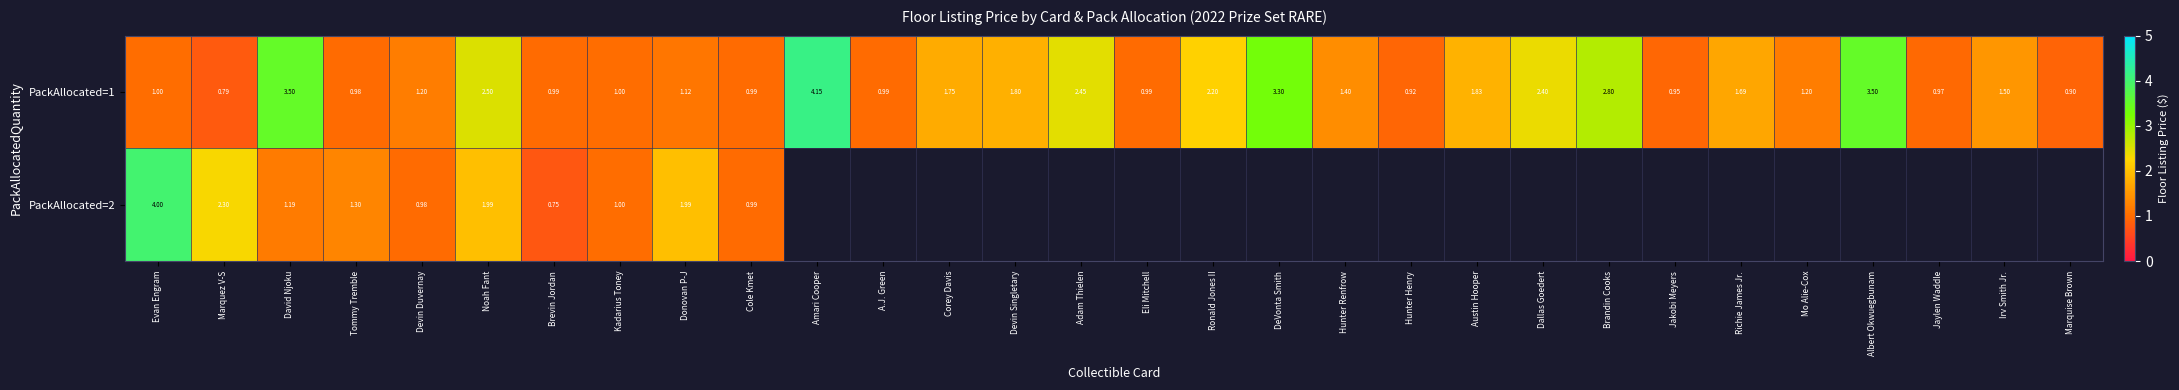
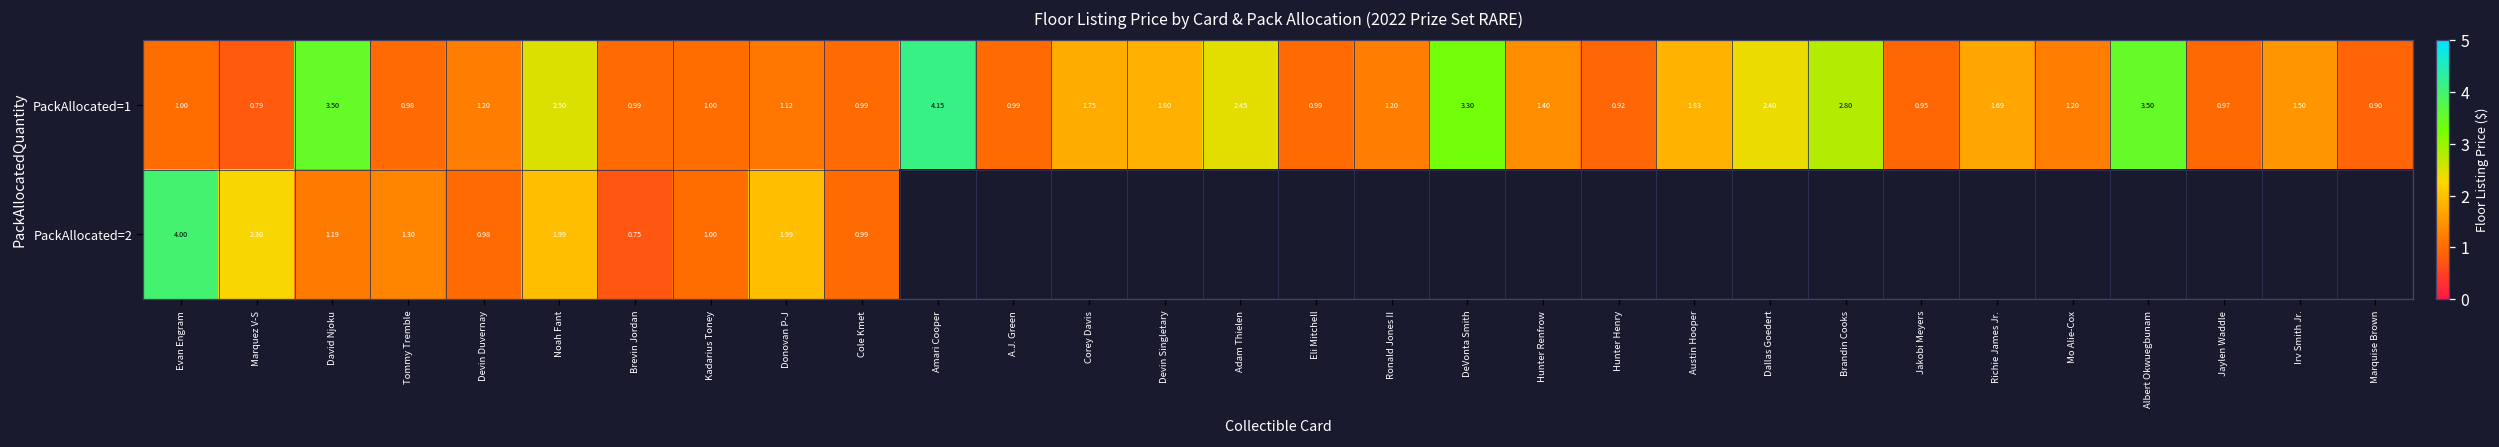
PackAllocated=1, Ronald Jones II: 2.20 -> 1.20
